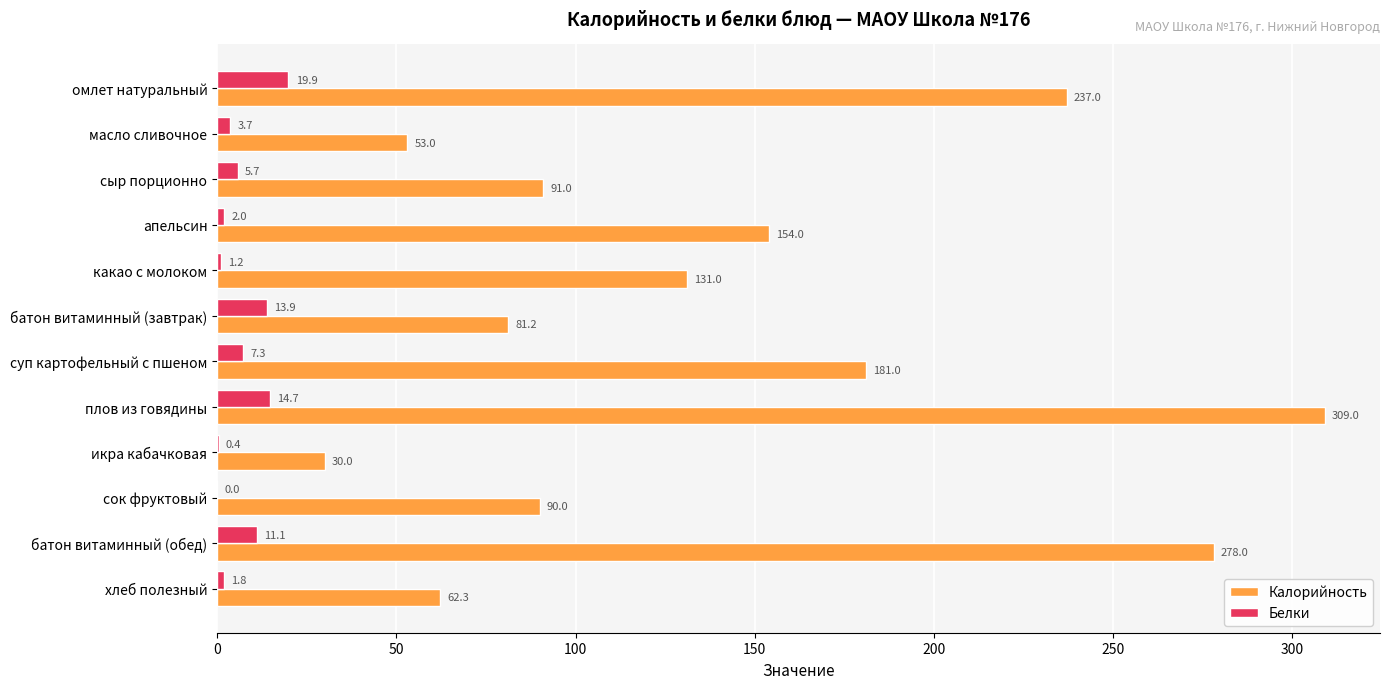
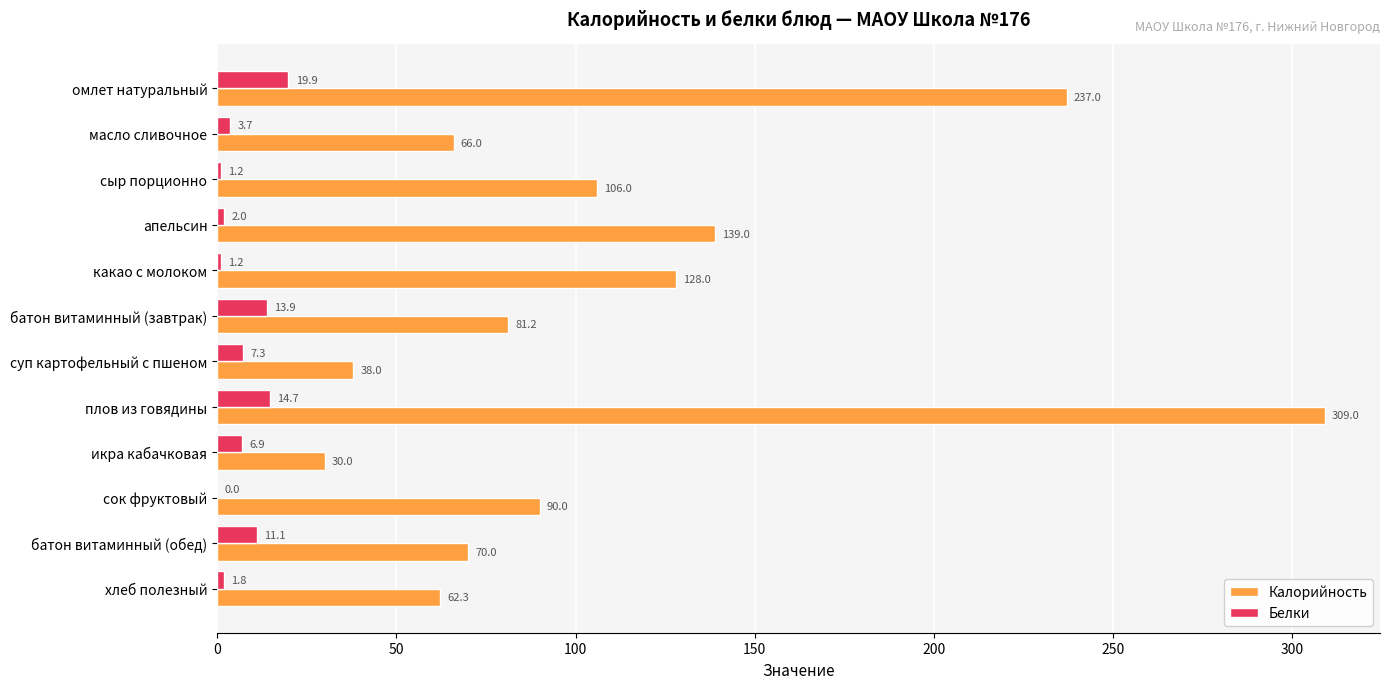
Калорийность, масло сливочное: 53.0 -> 66.0
Белки, сыр порционно: 5.7 -> 1.2
Калорийность, сыр порционно: 91.0 -> 106.0
Калорийность, апельсин: 154.0 -> 139.0
Калорийность, какао с молоком: 131.0 -> 128.0
Калорийность, суп картофельный с пшеном: 181.0 -> 38.0
Белки, икра кабачковая: 0.4 -> 6.9
Калорийность, батон витаминный (обед): 278.0 -> 70.0
